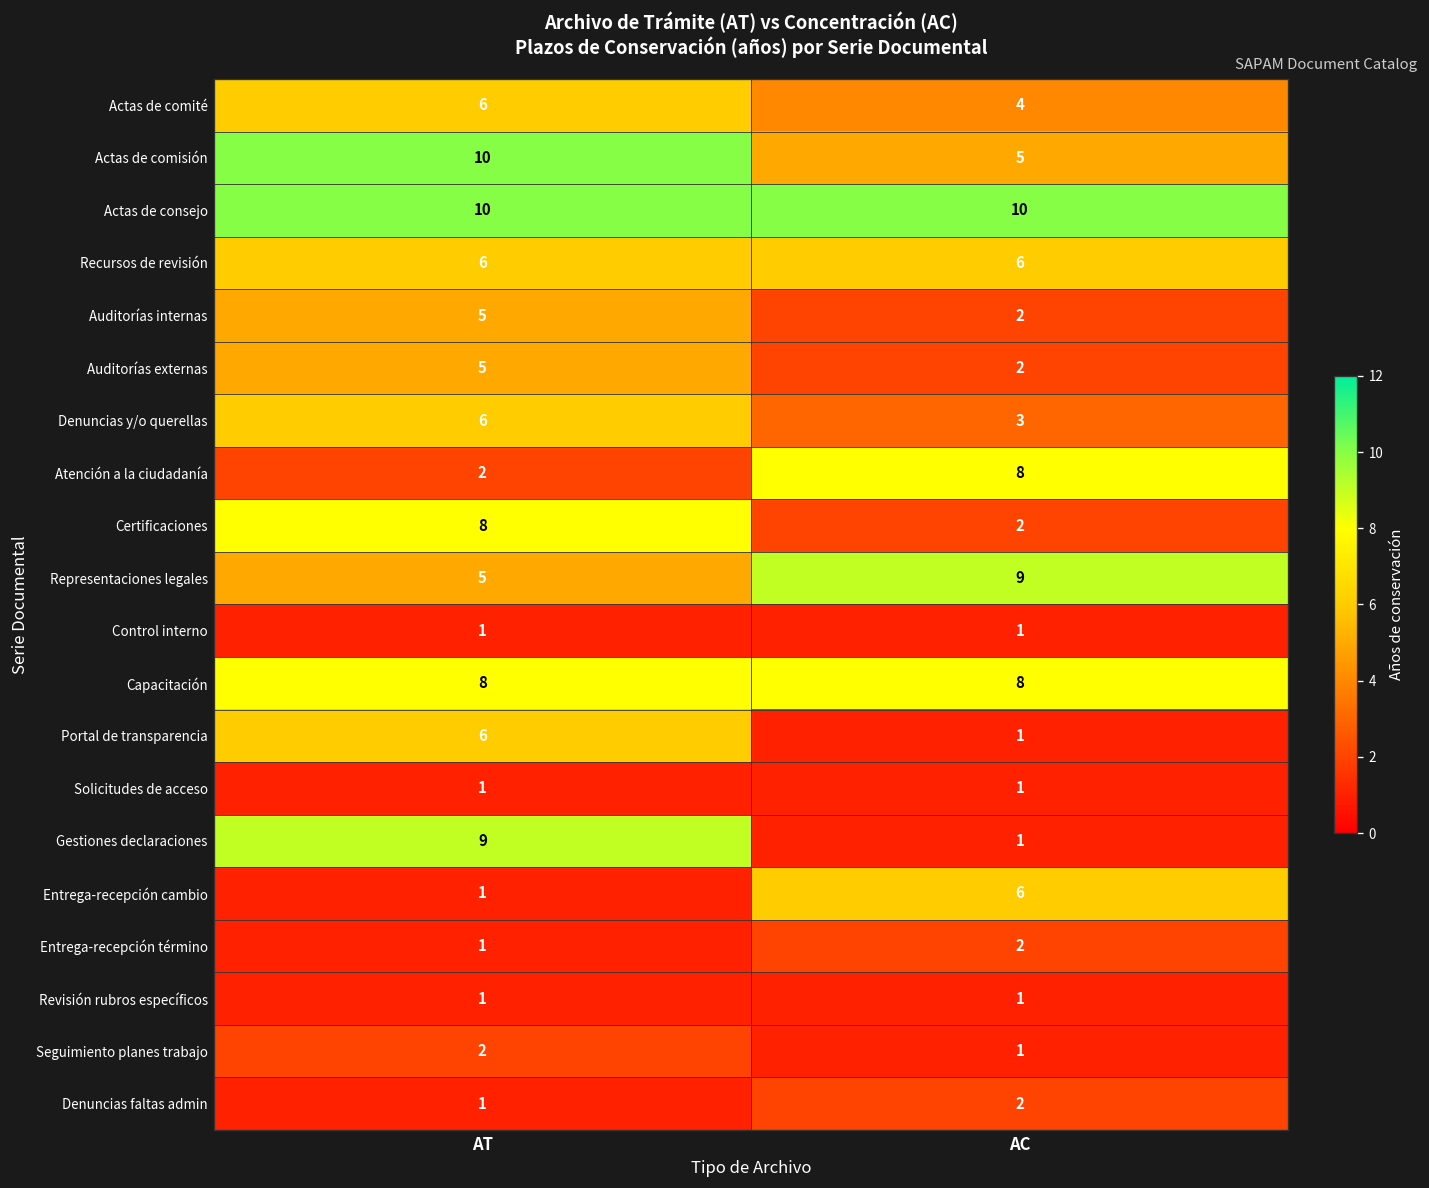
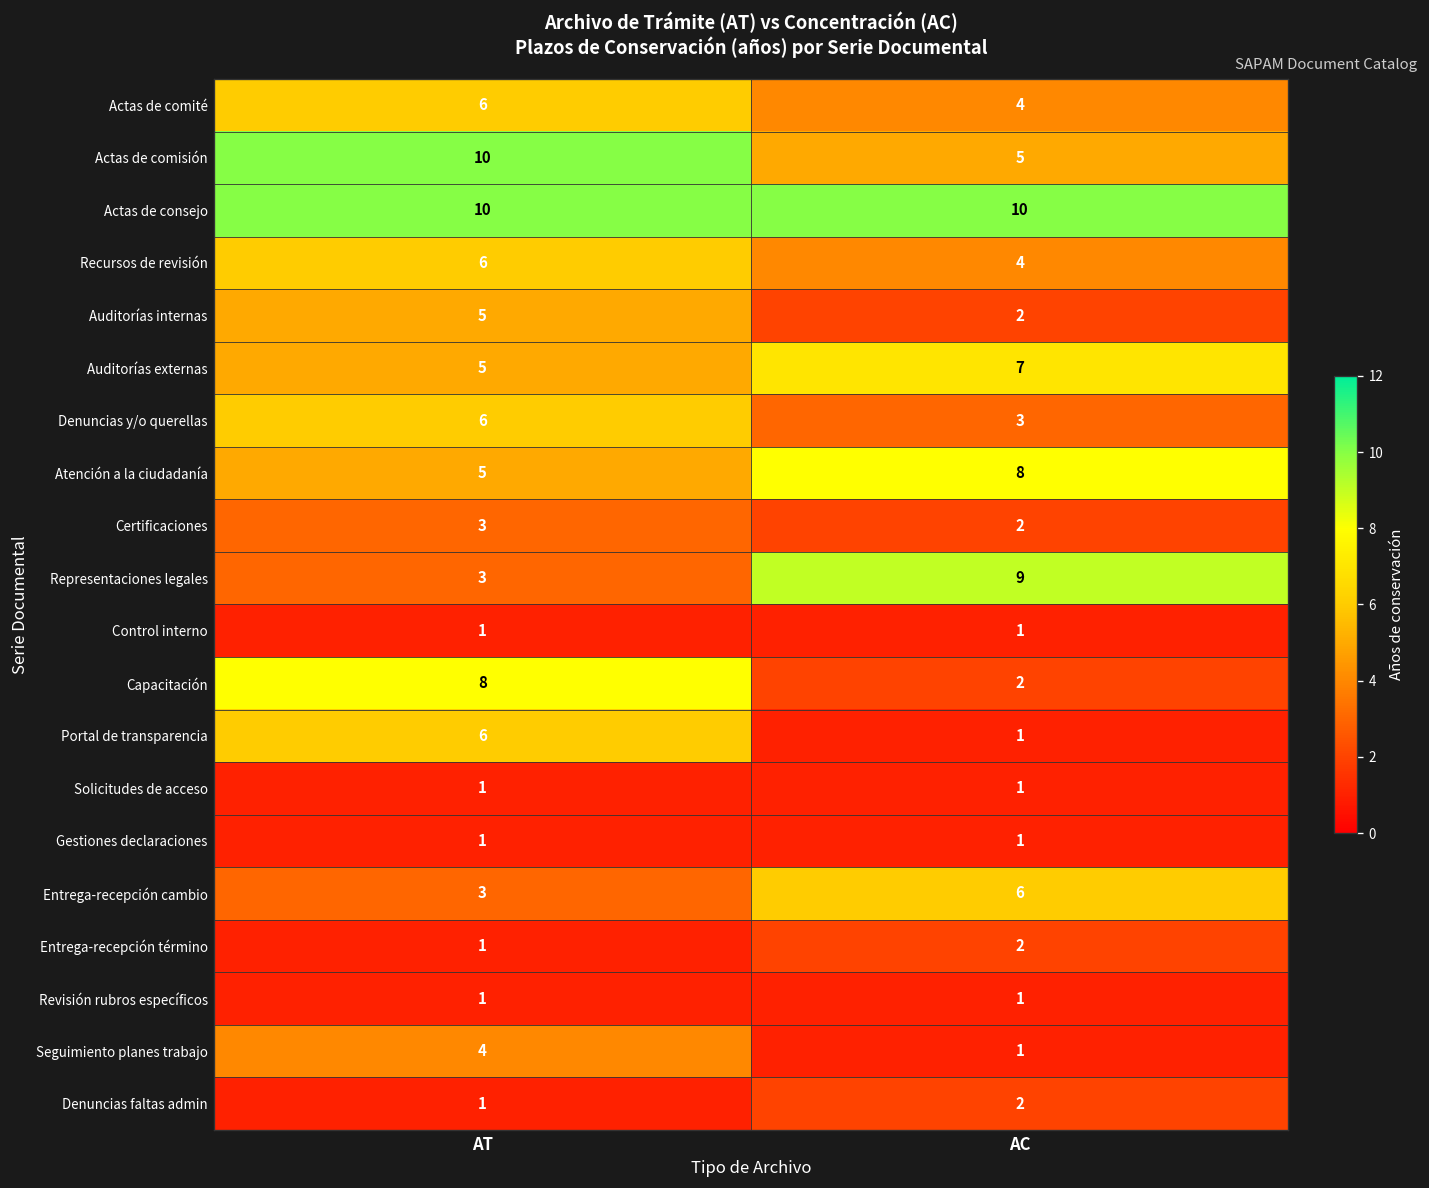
Recursos de revisión, AC: 6 -> 4
Auditorías externas, AC: 2 -> 7
Atención a la ciudadanía, AT: 2 -> 5
Certificaciones, AT: 8 -> 3
Representaciones legales, AT: 5 -> 3
Capacitación, AC: 8 -> 2
Gestiones declaraciones, AT: 9 -> 1
Entrega-recepción cambio, AT: 1 -> 3
Seguimiento planes trabajo, AT: 2 -> 4
